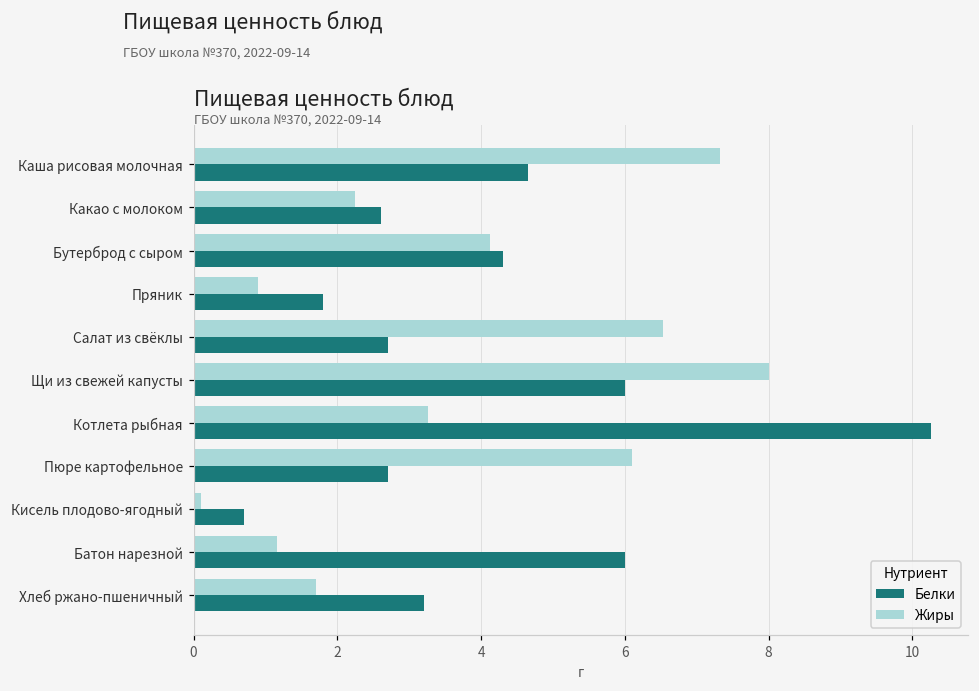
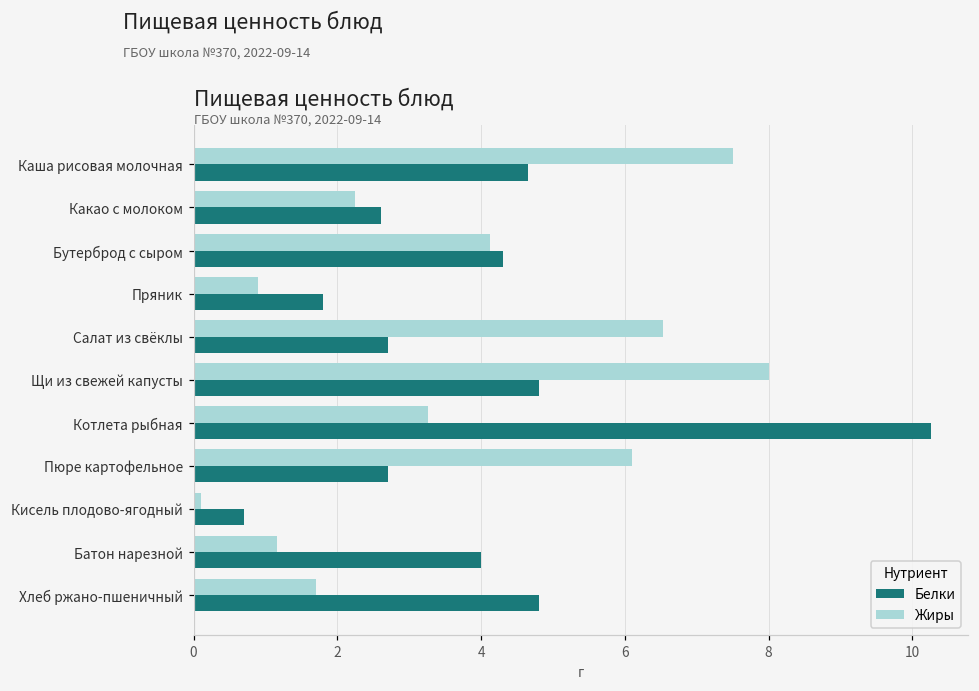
Жиры, Каша рисовая молочная: 7.3 -> 7.5
Белки, Щи из свежей капусты: 6.0 -> 4.8
Белки, Батон нарезной: 6 -> 4
Белки, Хлеб ржано-пшеничный: 3.2 -> 4.8
